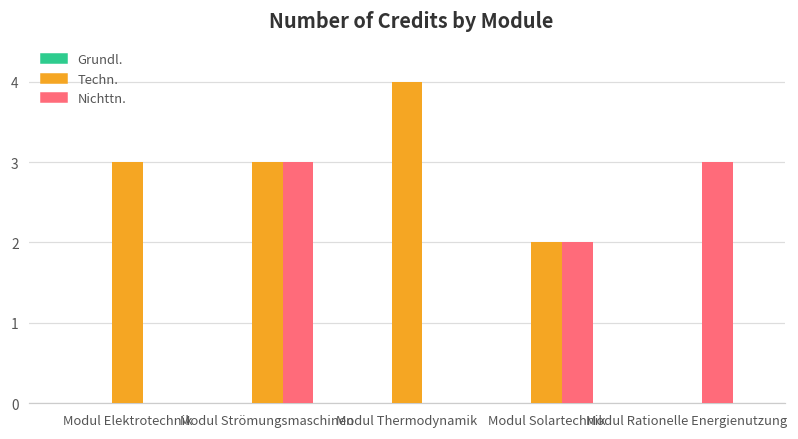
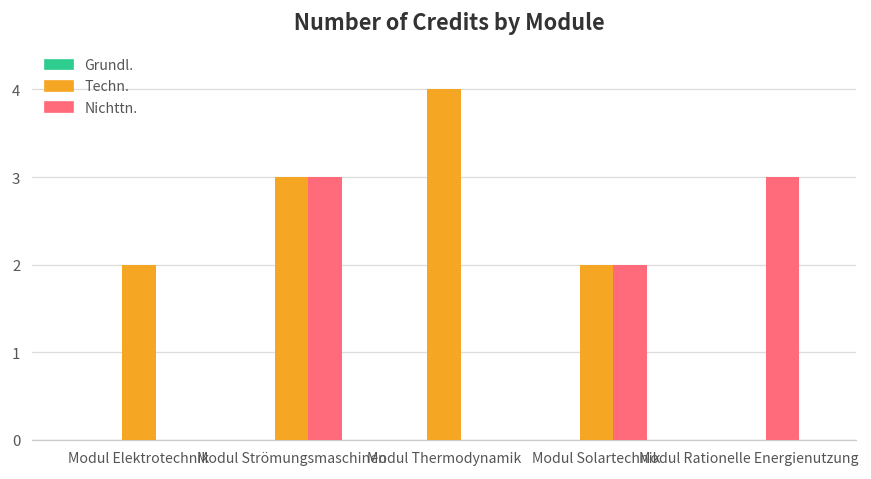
Techn., Modul Elektrotechnik: 3 -> 2
